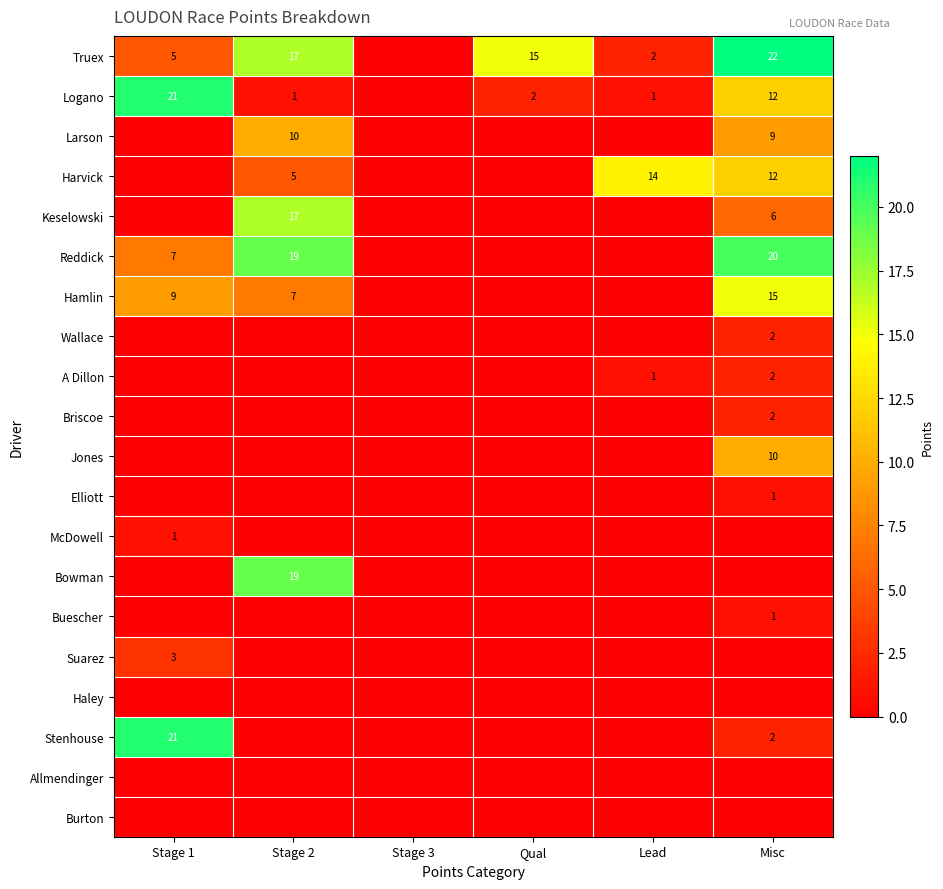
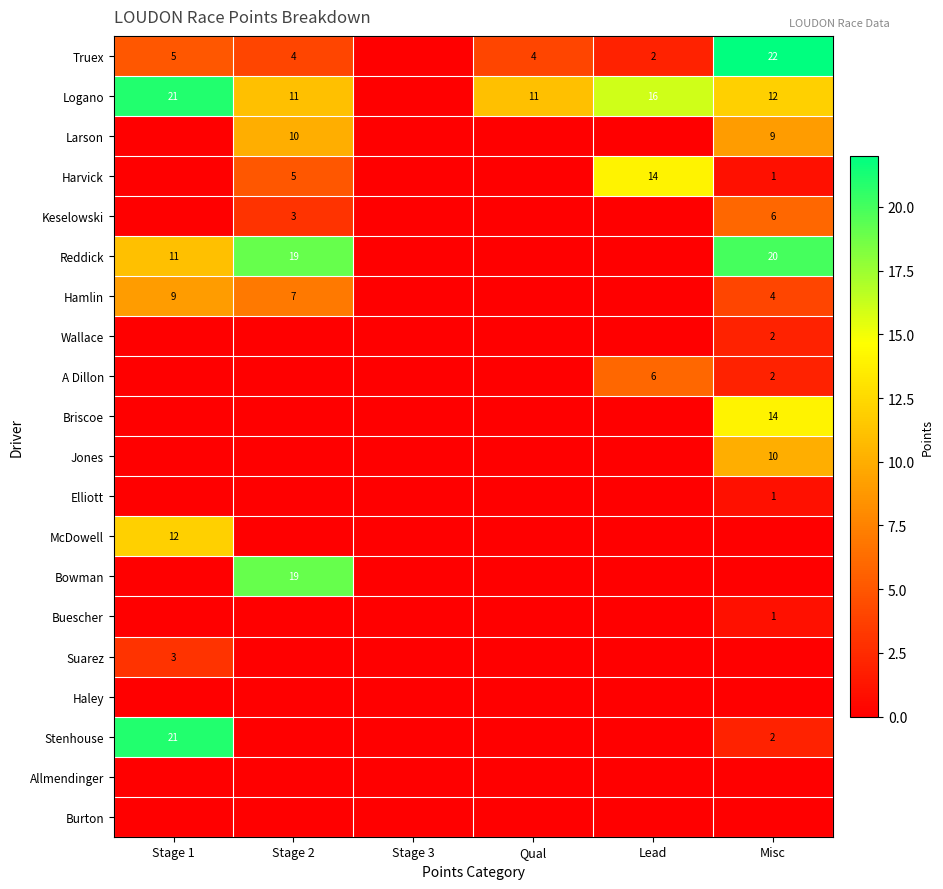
Truex, Stage 2: 17 -> 4
Truex, Qual: 15 -> 4
Logano, Stage 2: 1 -> 11
Logano, Qual: 2 -> 11
Logano, Lead: 1 -> 16
Harvick, Misc: 12 -> 1
Keselowski, Stage 2: 17 -> 3
Reddick, Stage 1: 7 -> 11
Hamlin, Misc: 15 -> 4
A Dillon, Lead: 1 -> 6
Briscoe, Misc: 2 -> 14
McDowell, Stage 1: 1 -> 12
